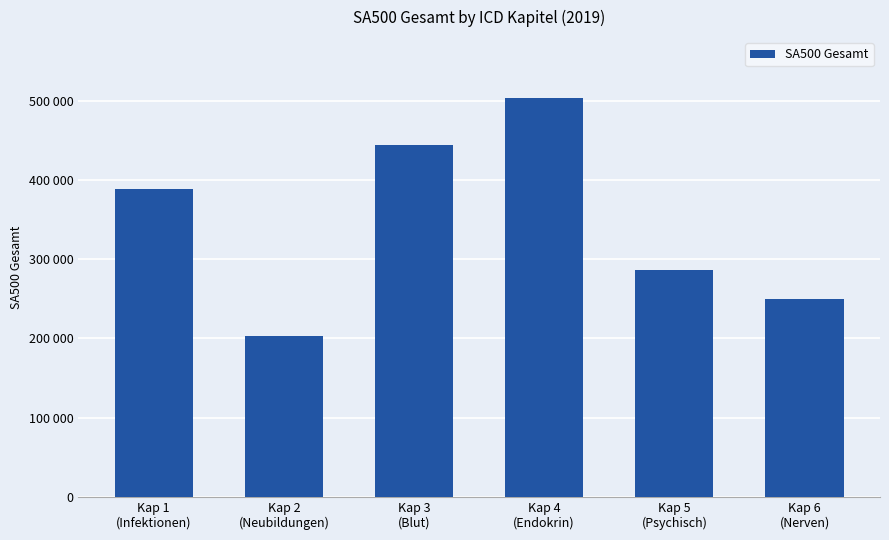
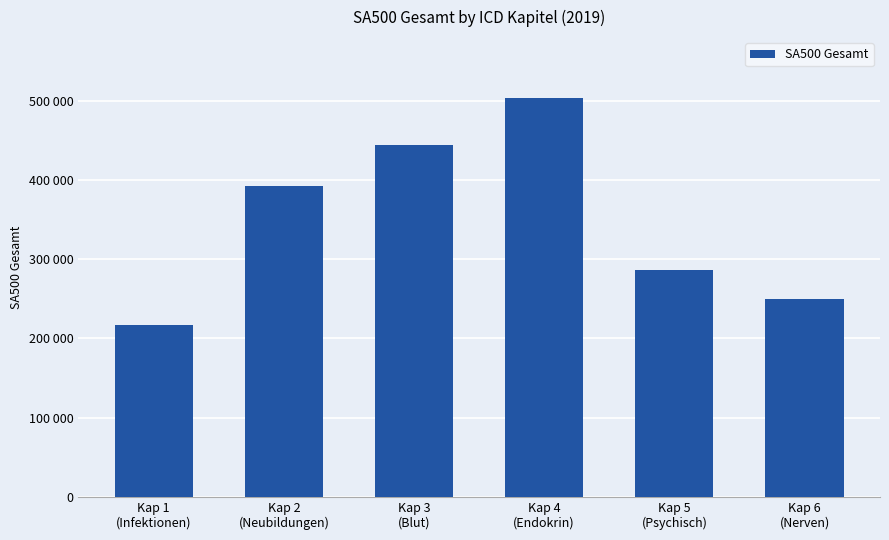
Kap 1 (Infektionen): 390000 -> 220000
Kap 2 (Neubildungen): 200000 -> 390000
